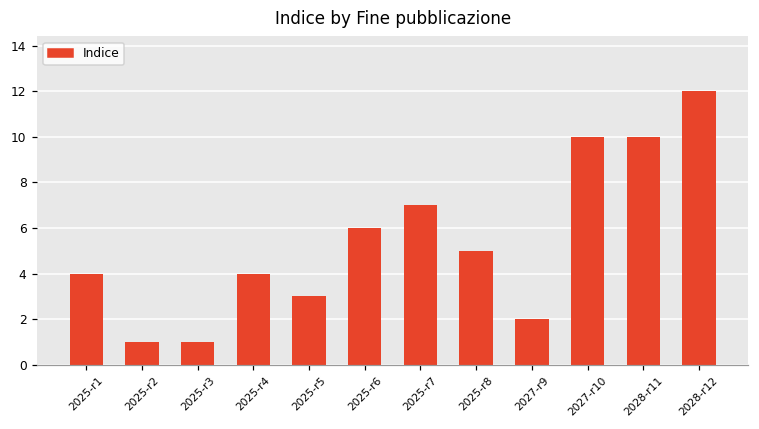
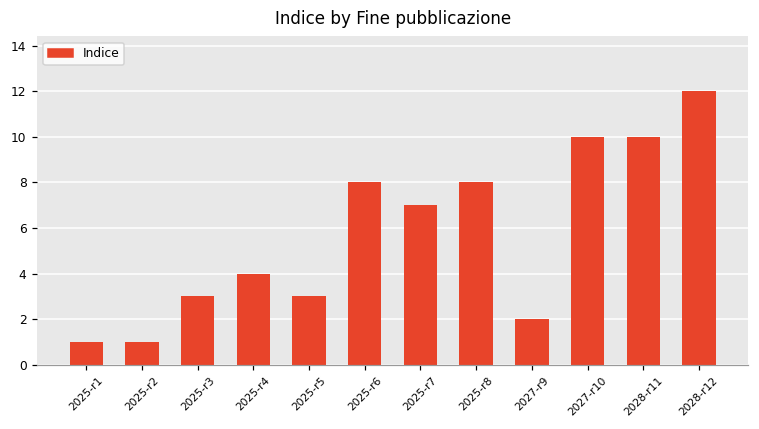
2025-r1: 4 -> 1
2025-r3: 1 -> 3
2025-r6: 6 -> 8
2025-r8: 5 -> 8
